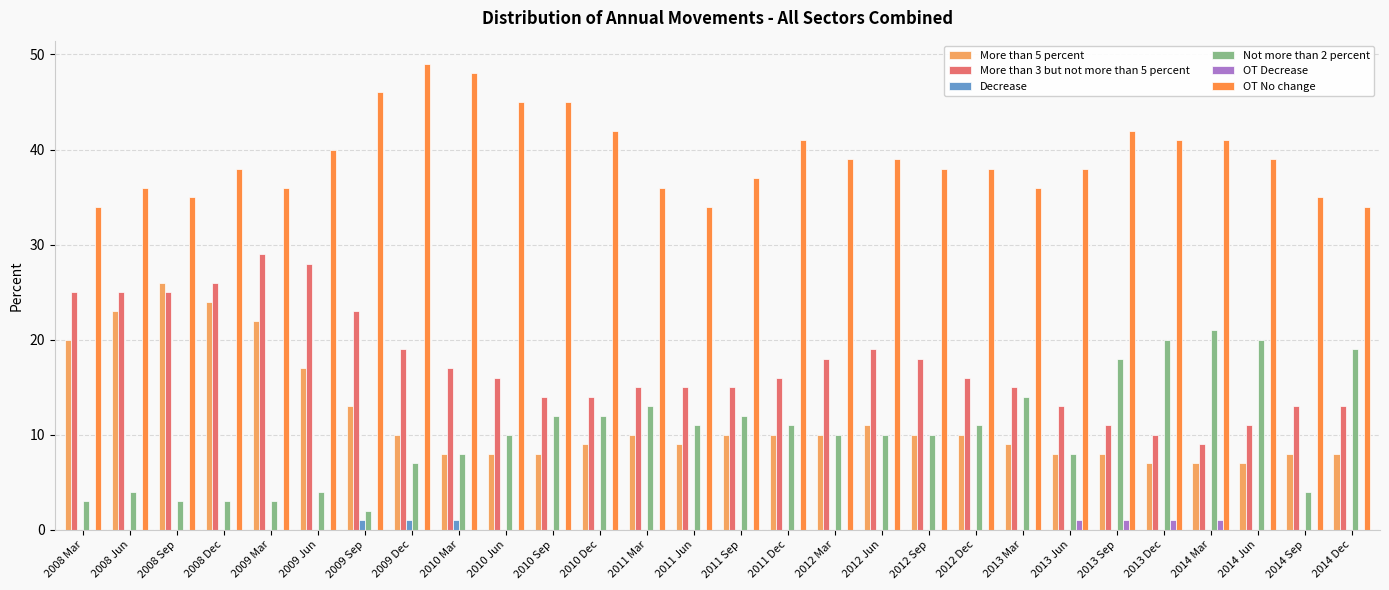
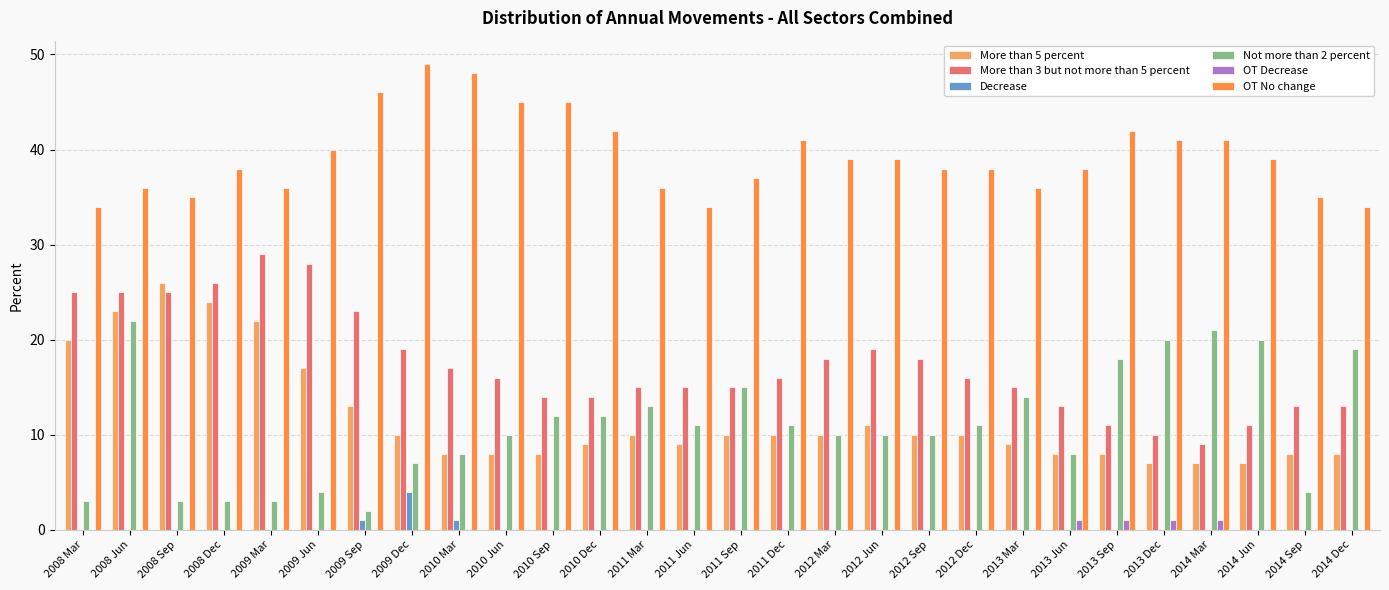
Not more than 2 percent, 2008 Jun: 4 -> 22
Decrease, 2009 Dec: 1 -> 4
Not more than 2 percent, 2011 Sep: 12 -> 15
